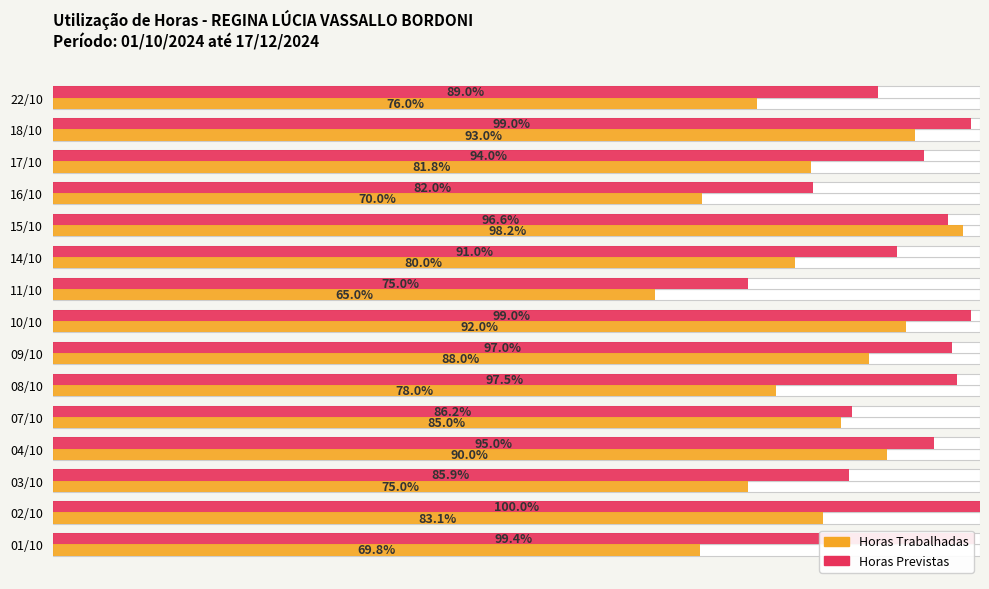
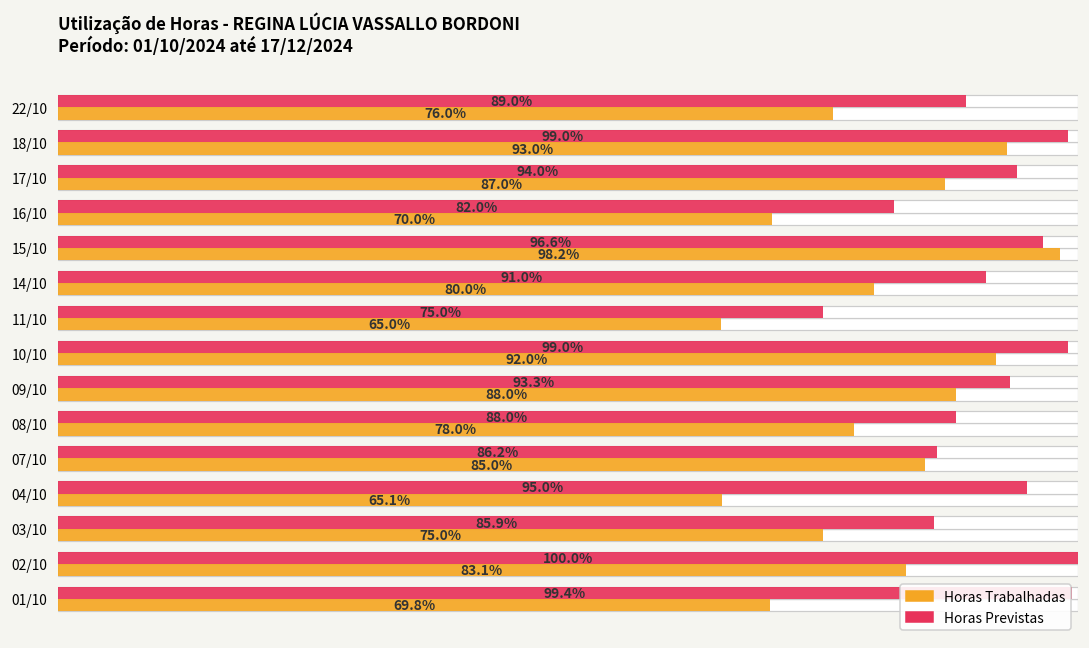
Horas Trabalhadas, 17/10: 81.8% -> 87.0%
Horas Previstas, 09/10: 97.0% -> 93.3%
Horas Previstas, 08/10: 97.5% -> 88.0%
Horas Trabalhadas, 04/10: 90.0% -> 65.1%
